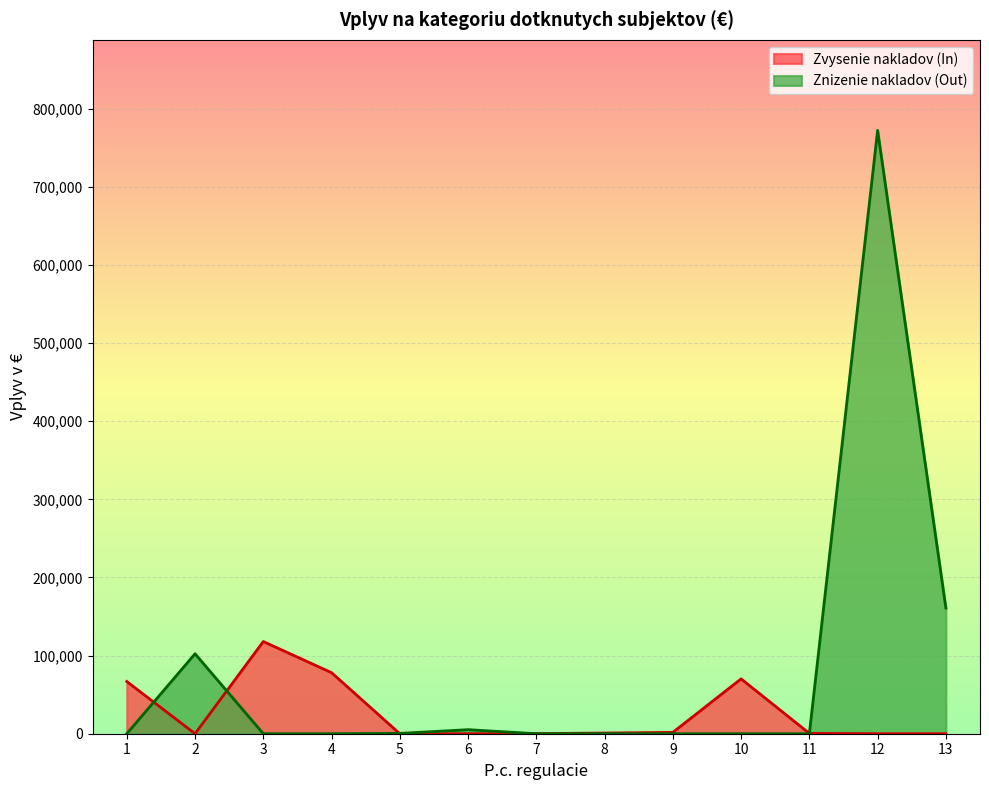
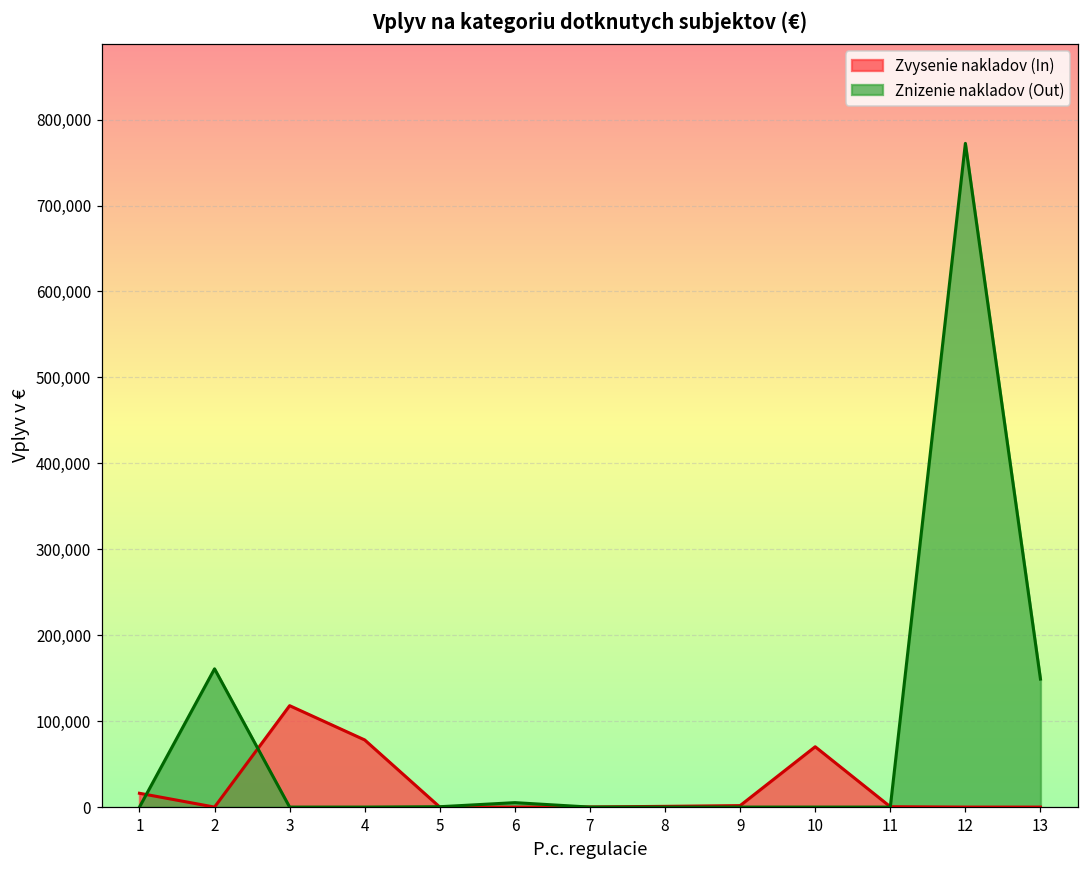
Zvysenie nakladov (In), 1: 70,000 -> 20,000
Znizenie nakladov (Out), 2: 100,000 -> 160,000
Znizenie nakladov (Out), 13: 160,000 -> 150,000
